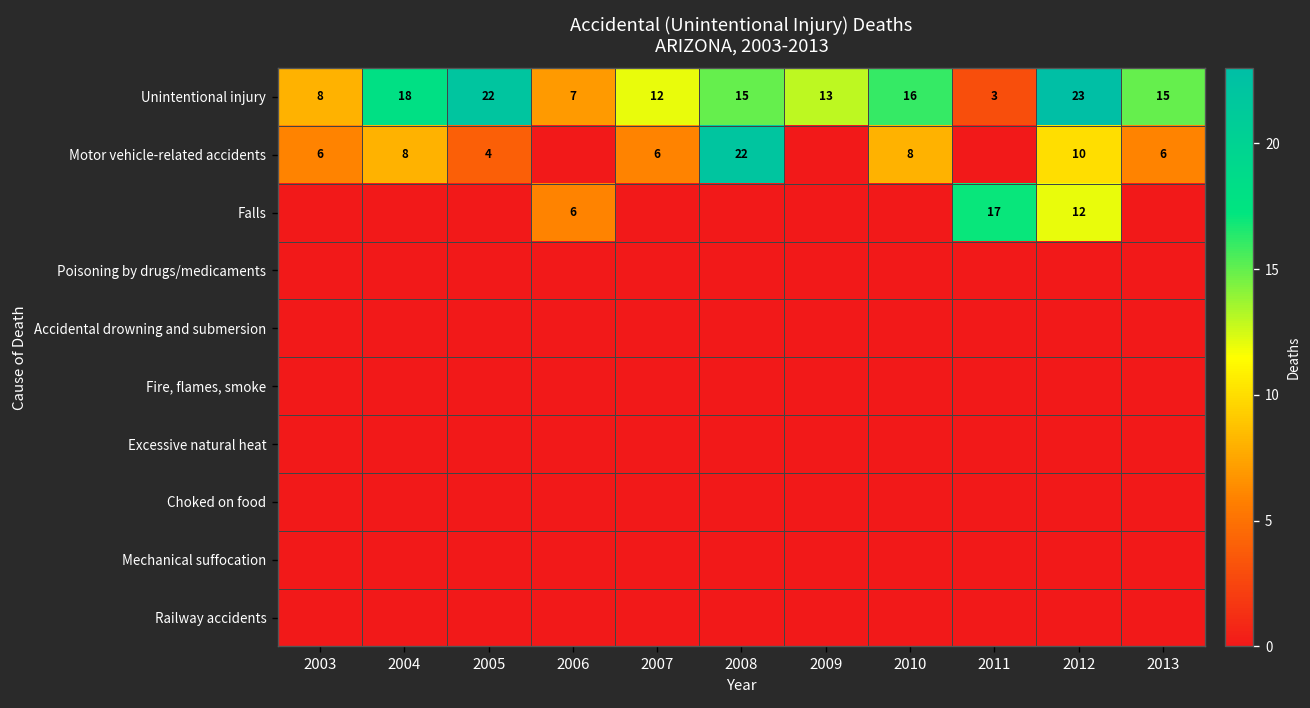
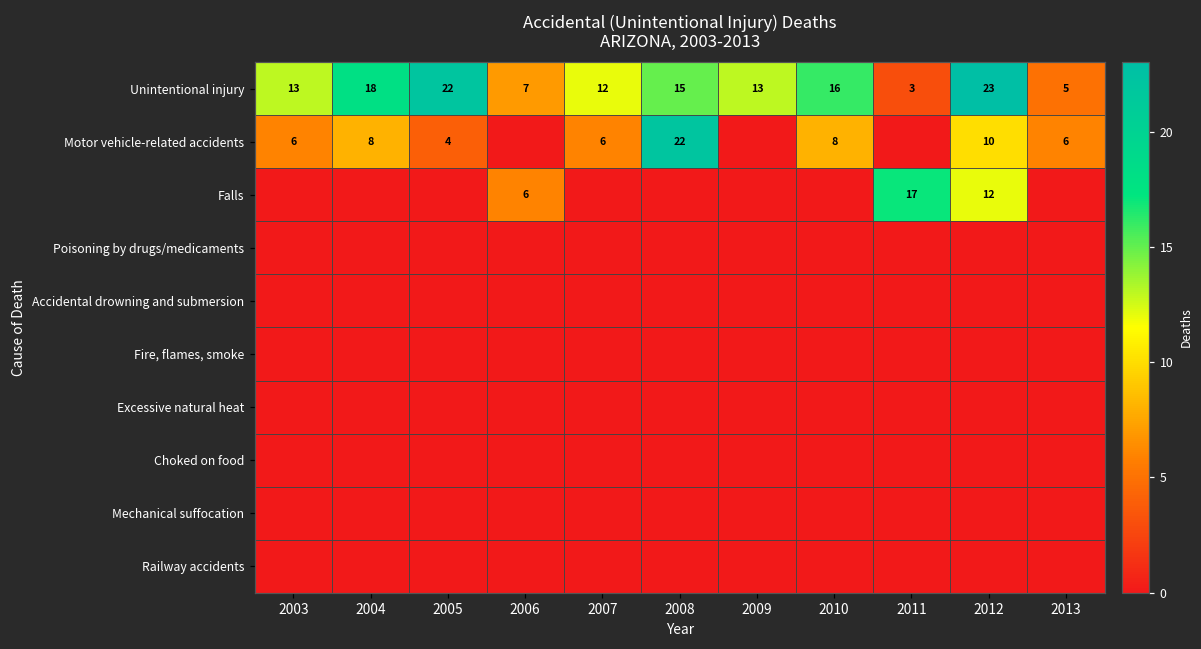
Unintentional injury, 2003: 8 -> 13
Unintentional injury, 2013: 15 -> 5
